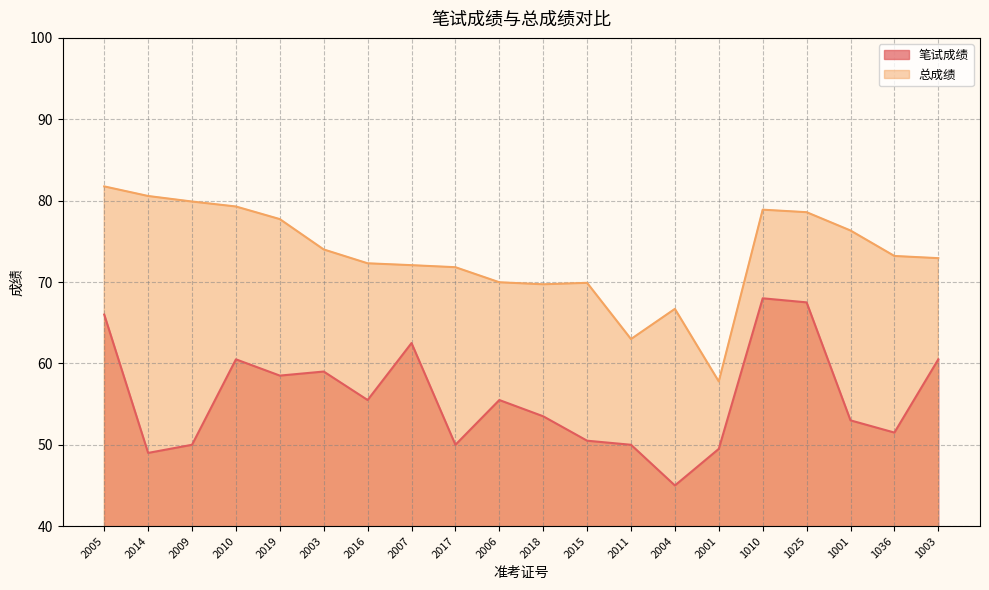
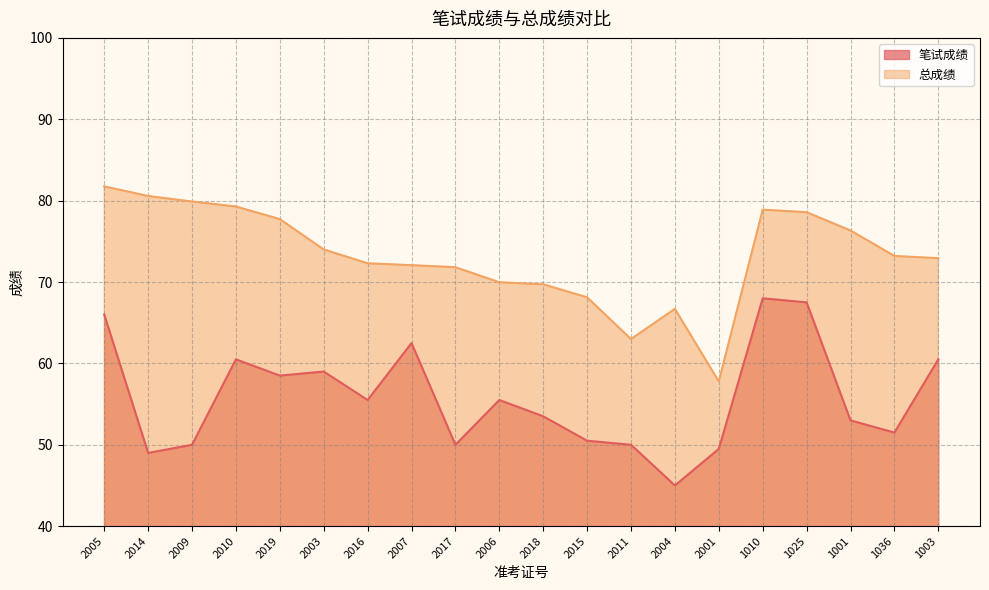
总成绩, 2015: 70 -> 68
